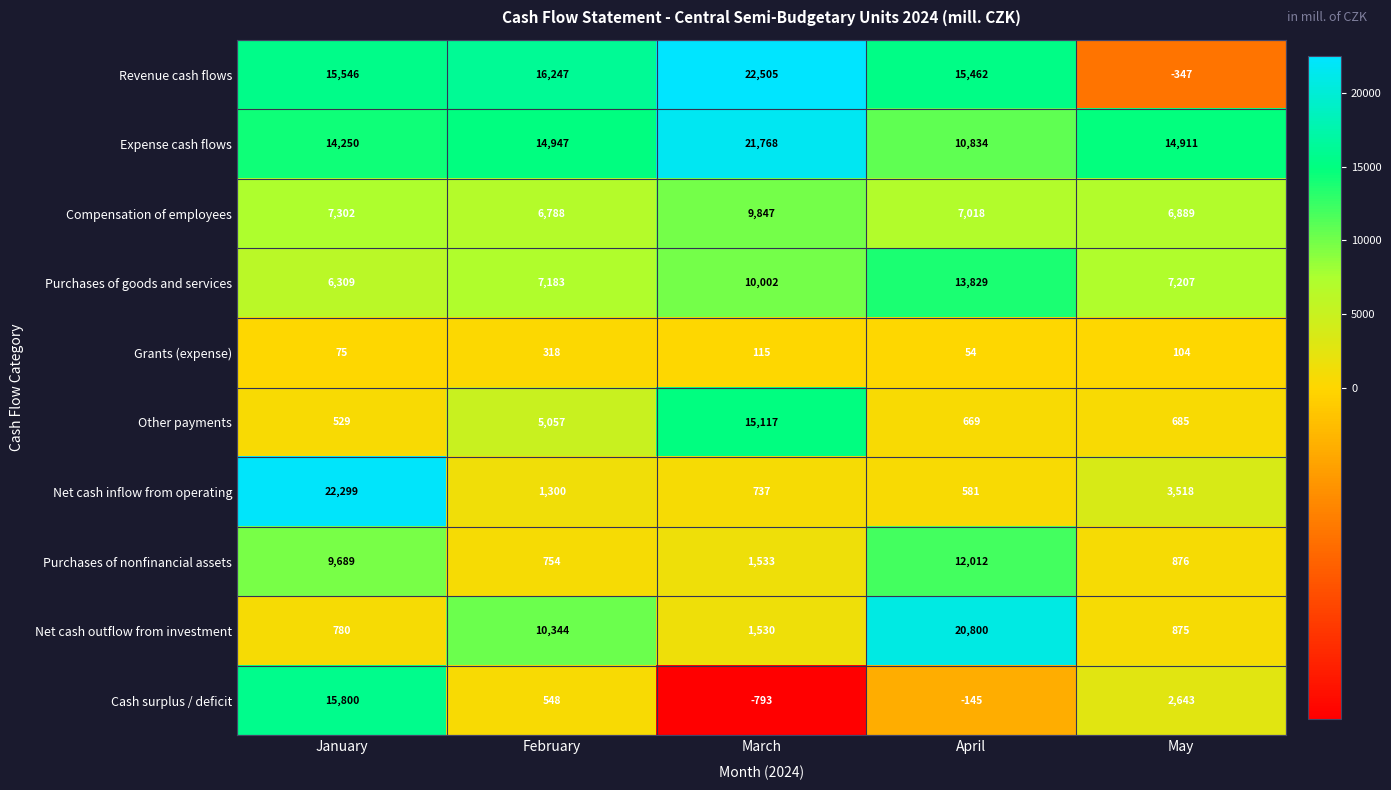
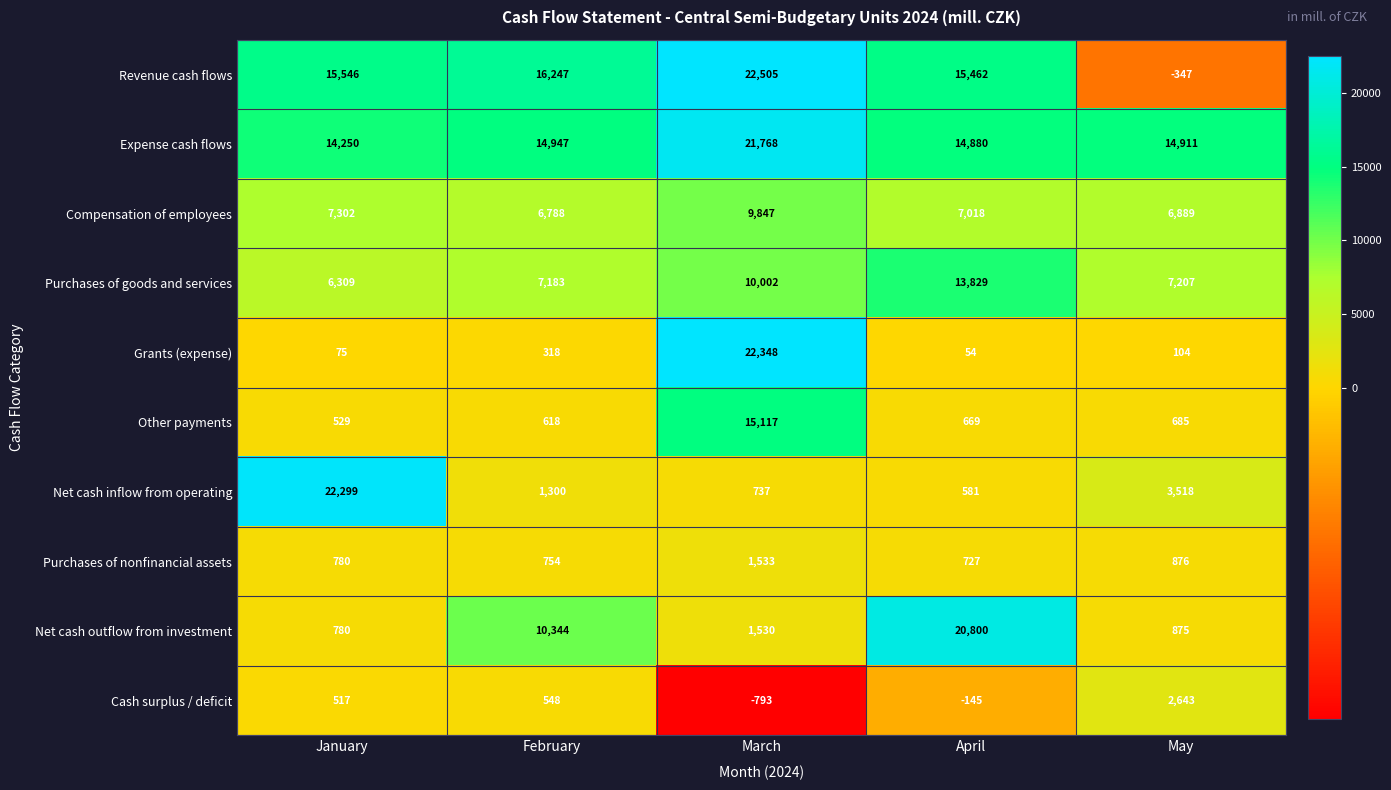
Expense cash flows, April: 10,834 -> 14,880
Grants (expense), March: 115 -> 22,348
Other payments, February: 5,057 -> 618
Purchases of nonfinancial assets, January: 9,689 -> 780
Purchases of nonfinancial assets, April: 12,012 -> 727
Cash surplus / deficit, January: 15,800 -> 517
